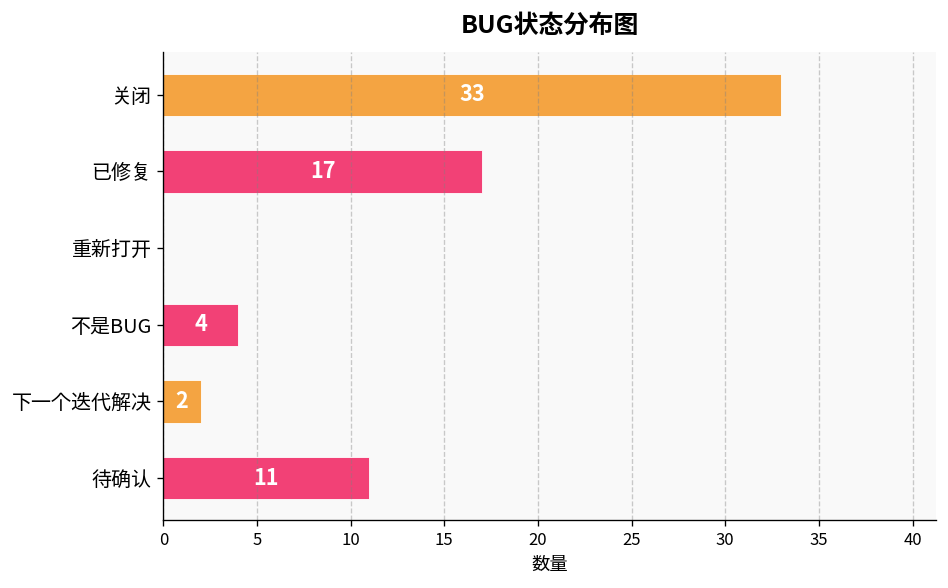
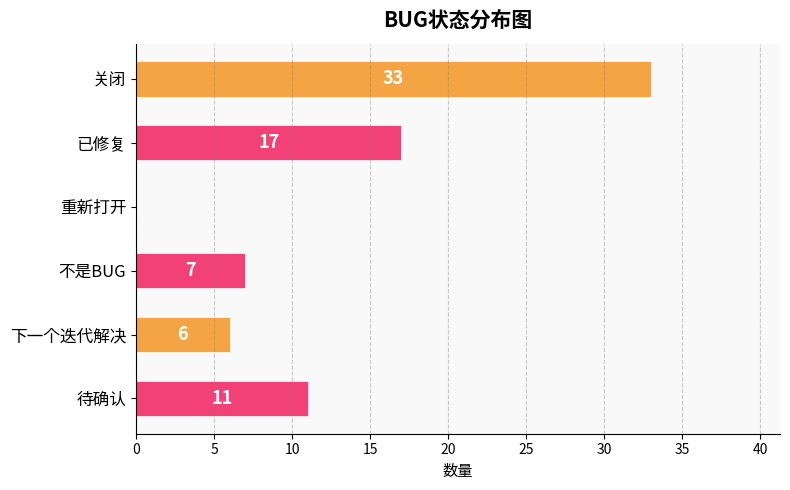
不是BUG: 4 -> 7
下一个迭代解决: 2 -> 6
